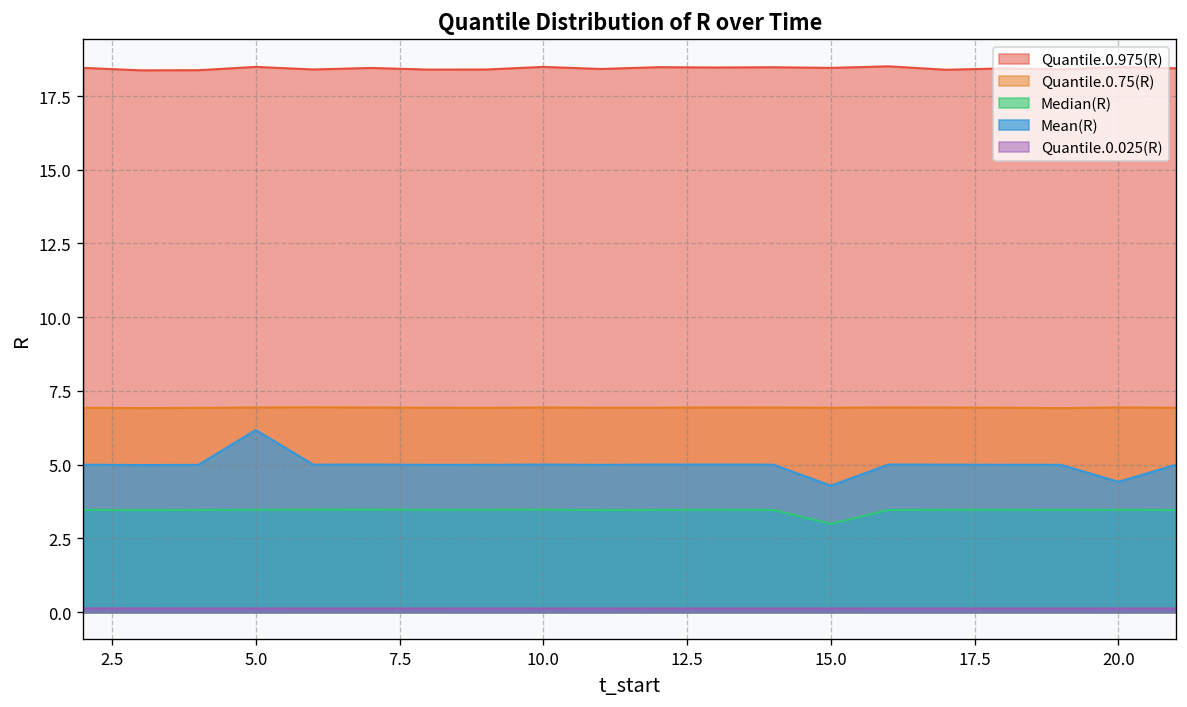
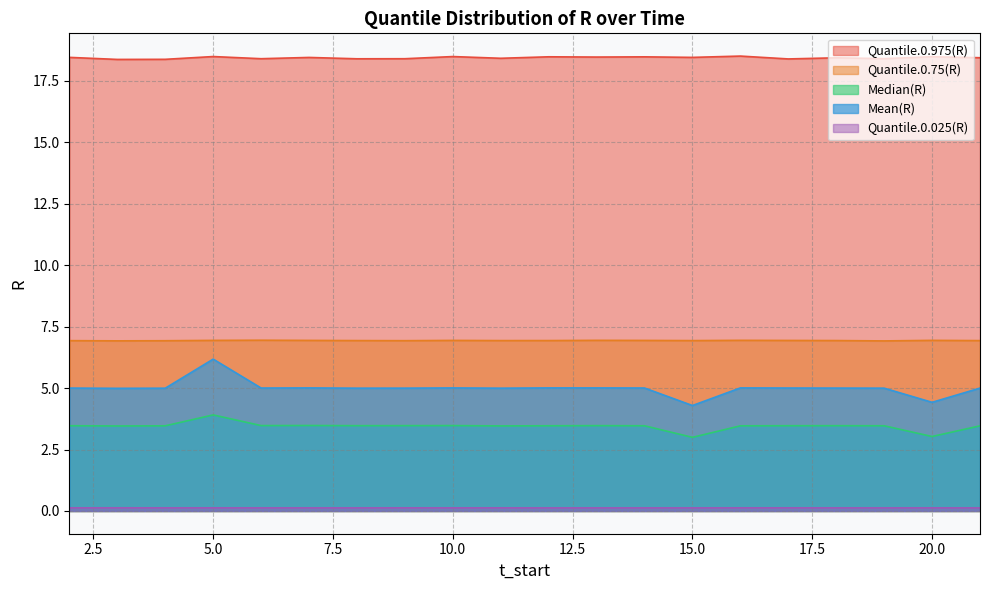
Median(R), 5.0: 3.5 -> 3.9
Median(R), 20.0: 3.5 -> 3.0
